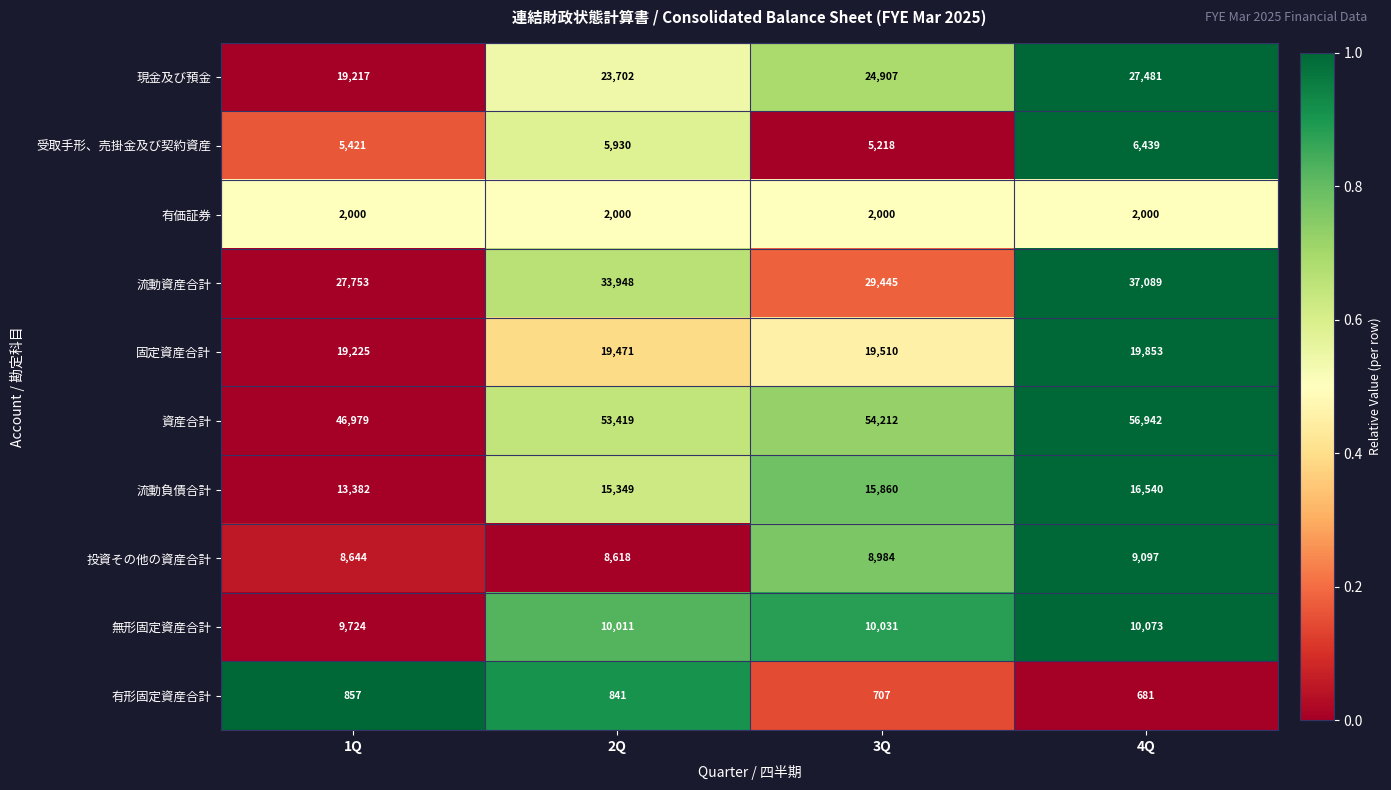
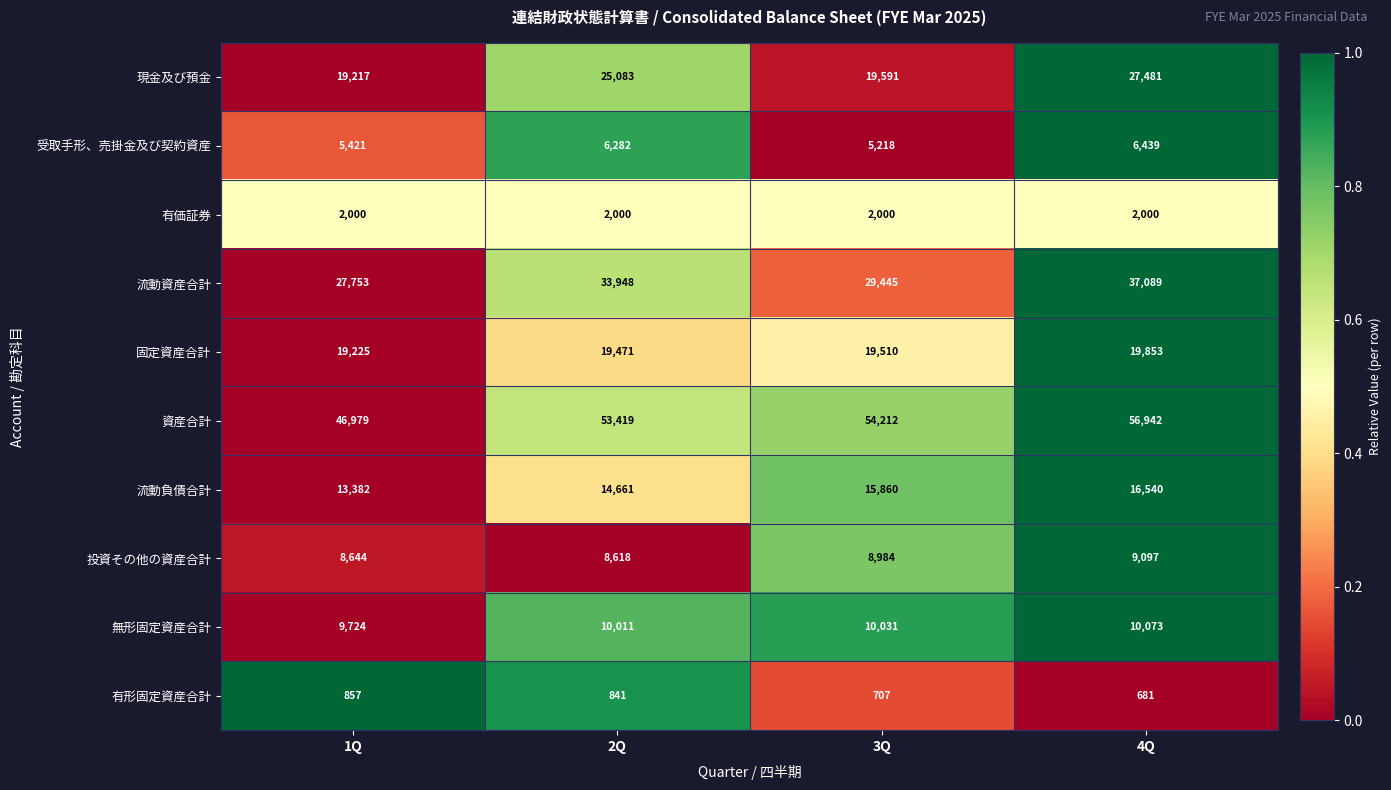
現金及び預金, 2Q: 23,702 -> 25,083
現金及び預金, 3Q: 24,907 -> 19,591
受取手形、売掛金及び契約資産, 2Q: 5,930 -> 6,282
流動負債合計, 2Q: 15,349 -> 14,661
